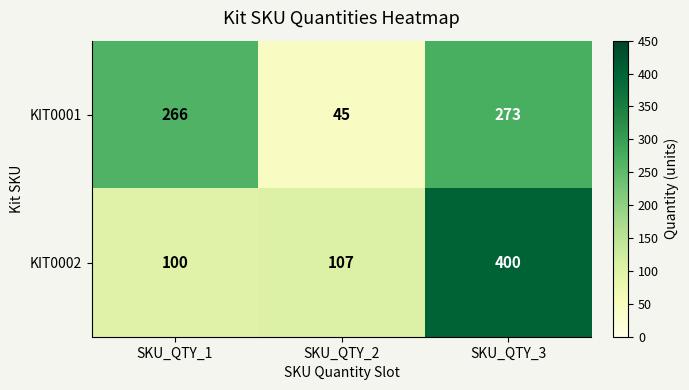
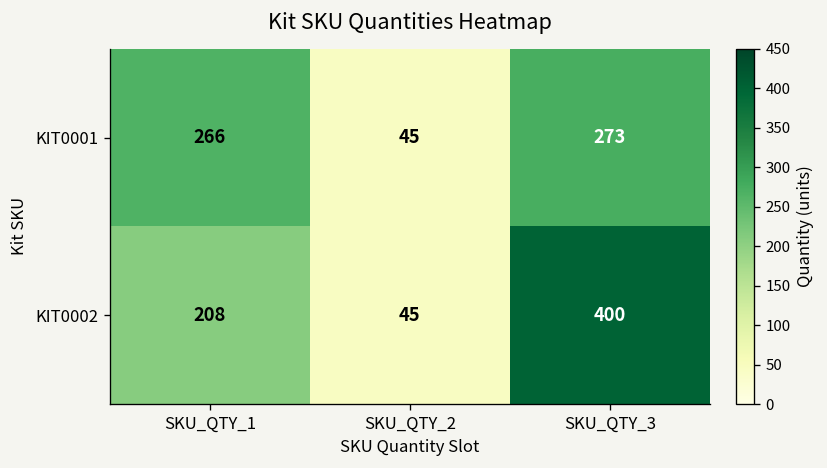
KIT0002, SKU_QTY_1: 100 -> 208
KIT0002, SKU_QTY_2: 107 -> 45
